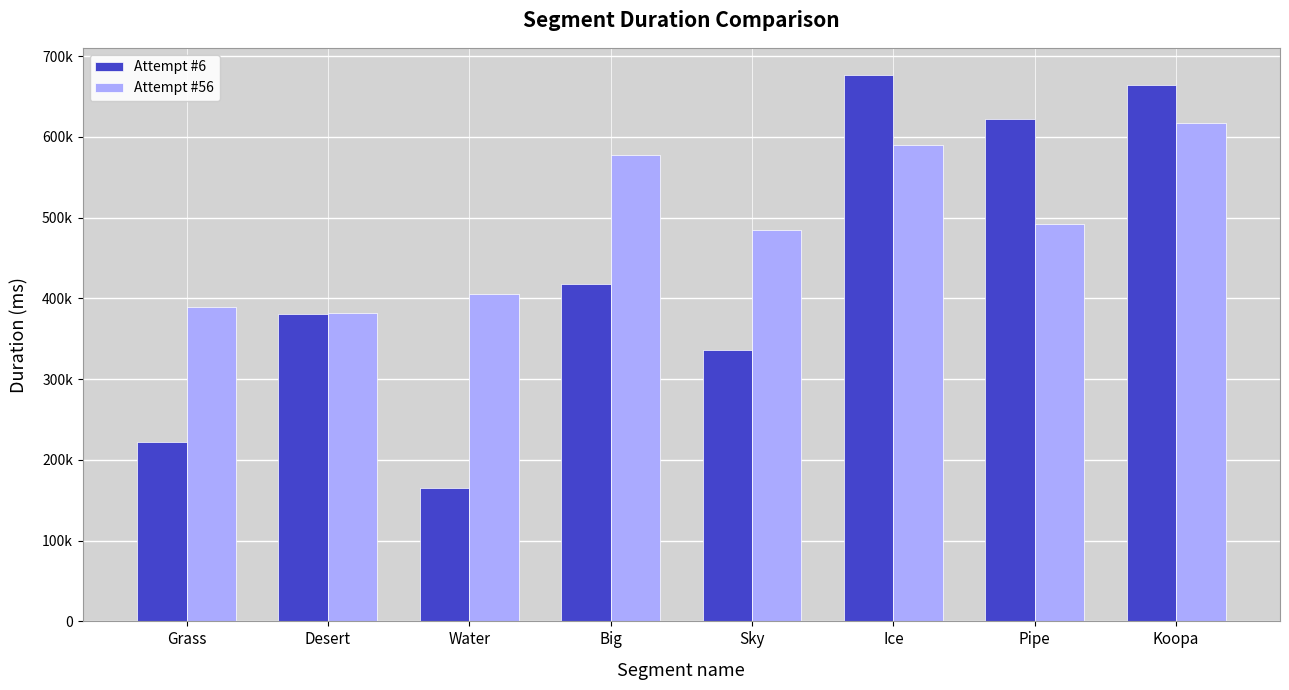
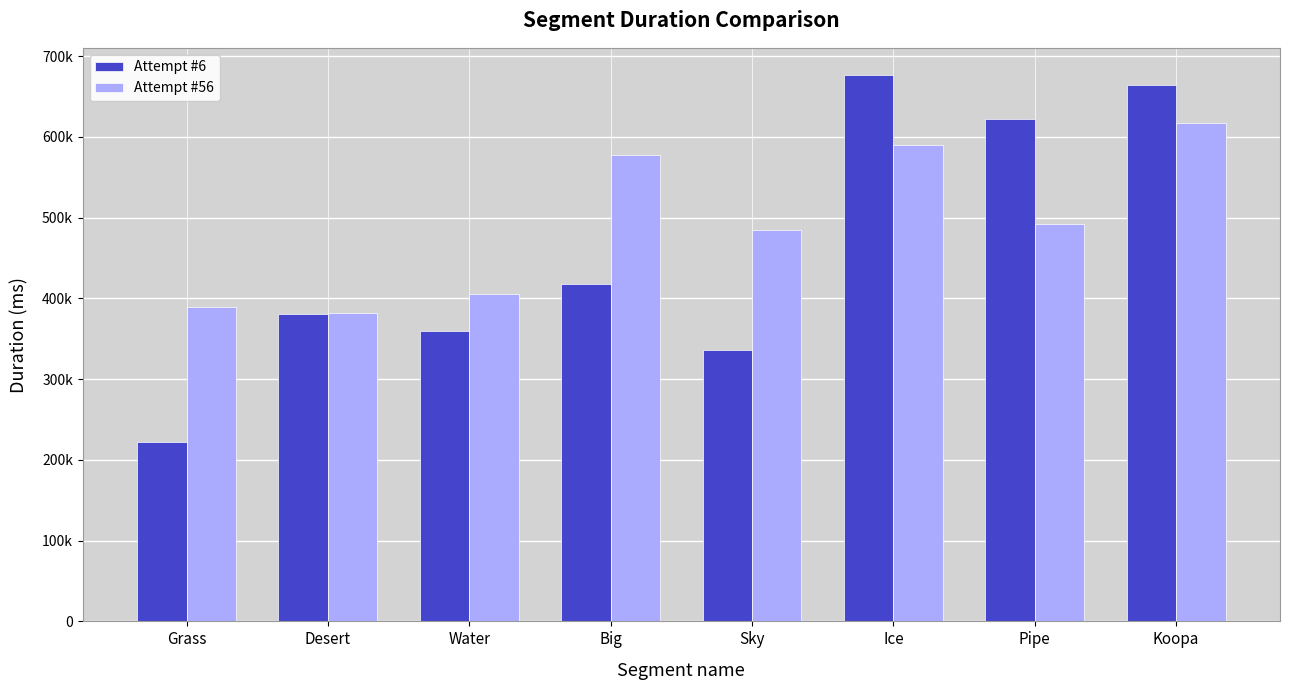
Attempt #6, Water: 170000 -> 360000
